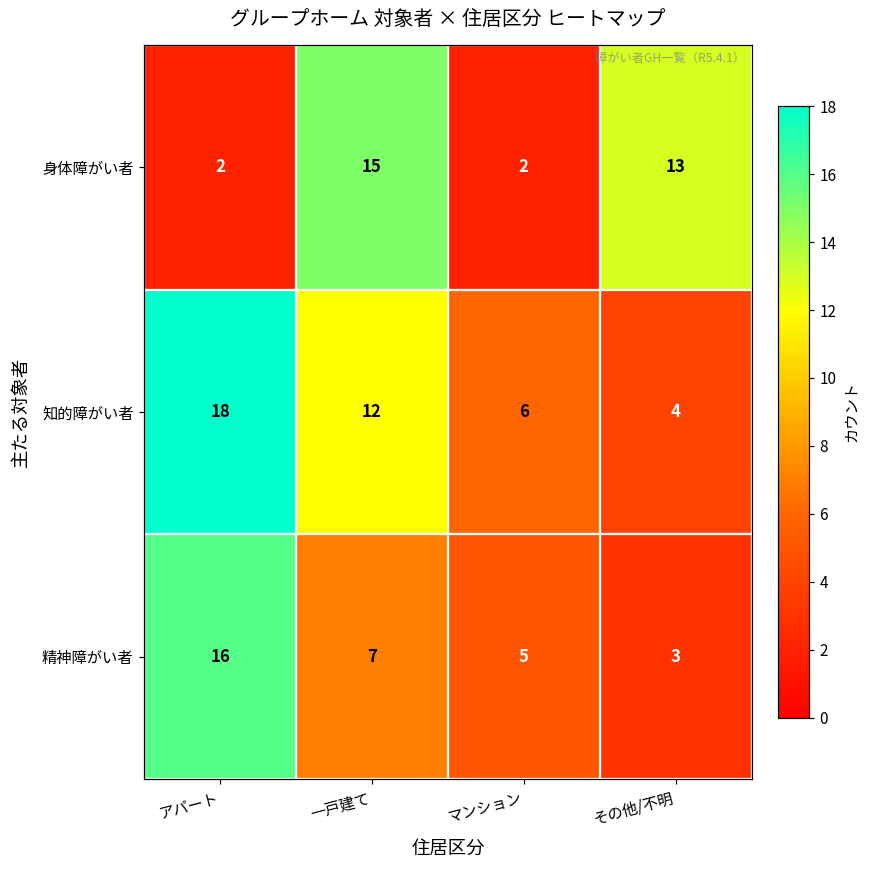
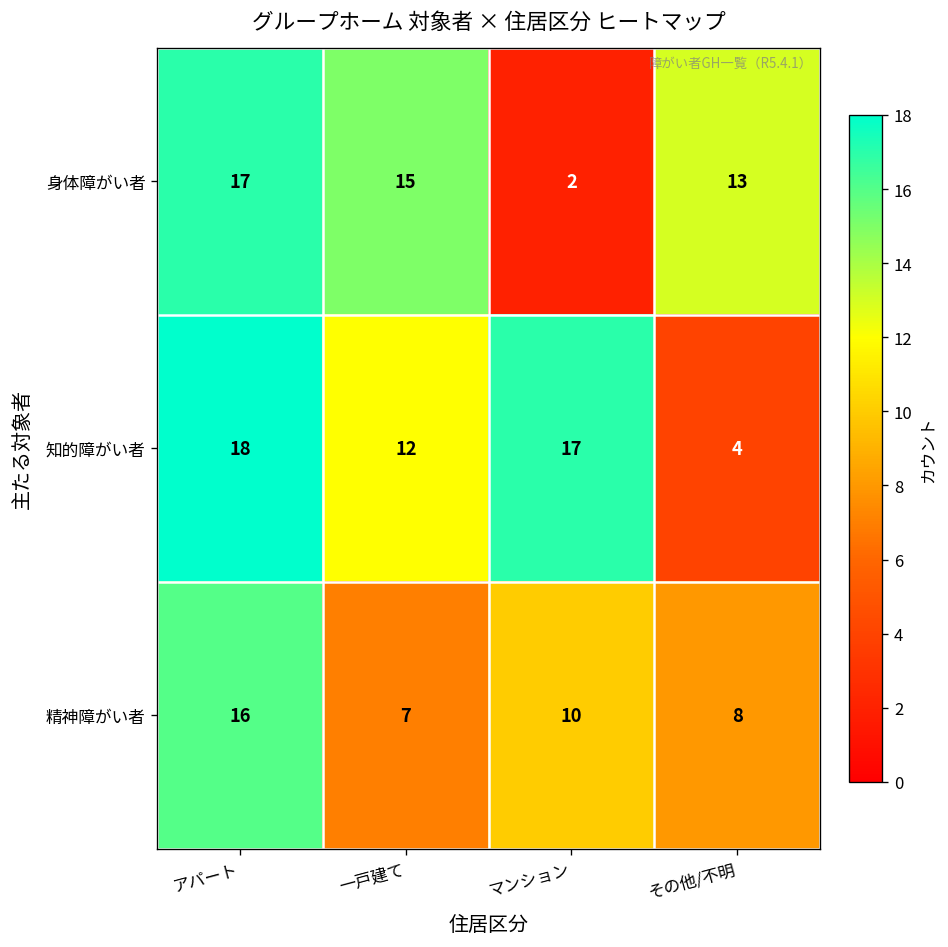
身体障がい者, アパート: 2 -> 17
知的障がい者, マンション: 6 -> 17
精神障がい者, マンション: 5 -> 10
精神障がい者, その他/不明: 3 -> 8
